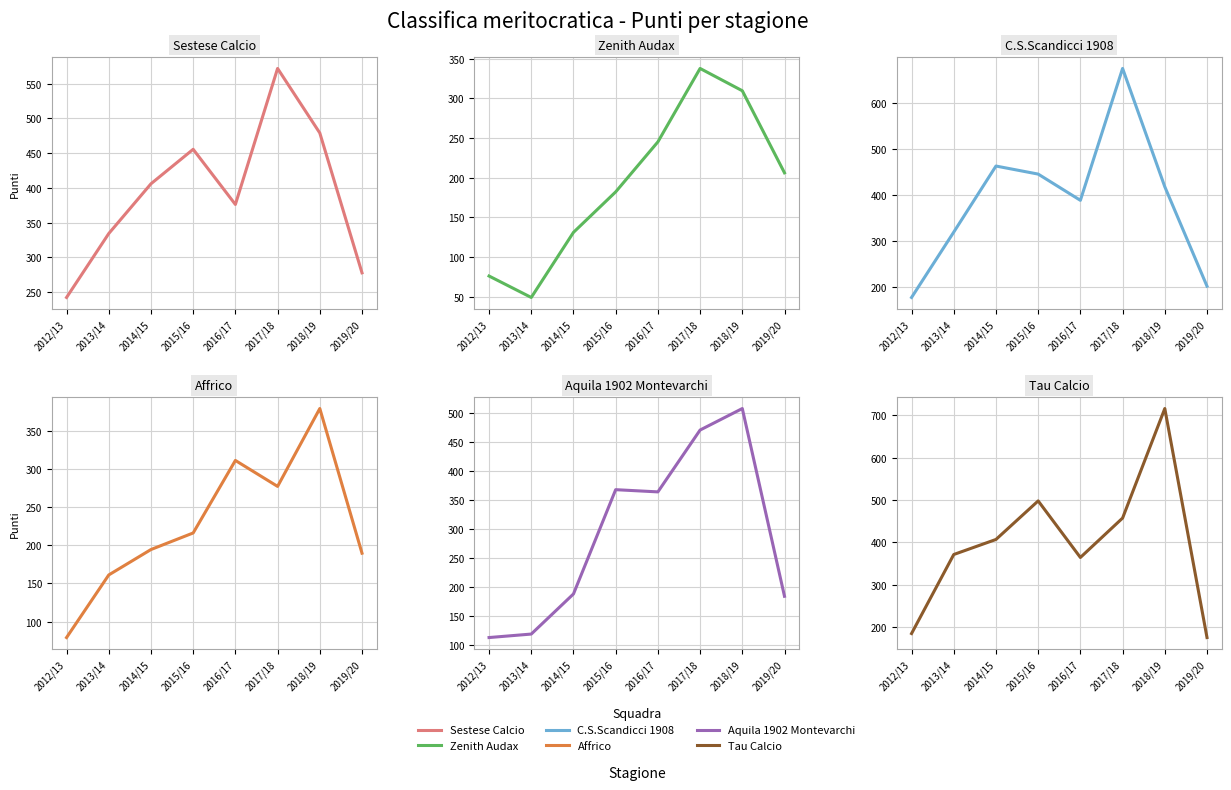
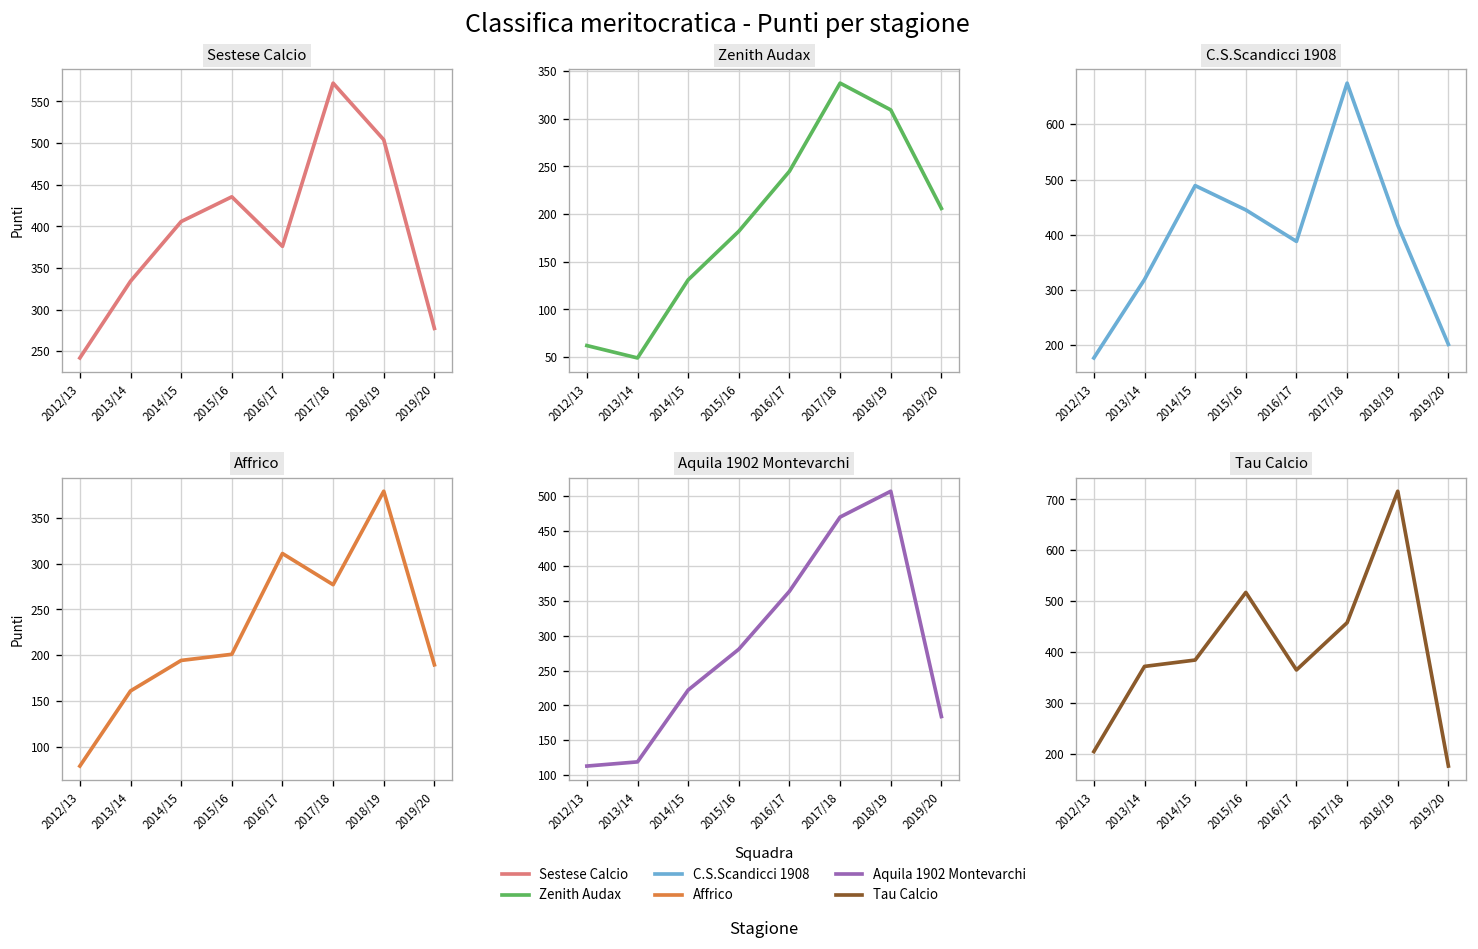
Sestese Calcio, 2015/16: 460 -> 440
Sestese Calcio, 2018/19: 480 -> 500
Zenith Audax, 2012/13: 80 -> 60
C.S.Scandicci 1908, 2014/15: 460 -> 490
Affrico, 2015/16: 220 -> 200
Aquila 1902 Montevarchi, 2014/15: 190 -> 220
Aquila 1902 Montevarchi, 2015/16: 370 -> 280
Tau Calcio, 2012/13: 190 -> 200
Tau Calcio, 2014/15: 410 -> 380
Tau Calcio, 2015/16: 500 -> 520
